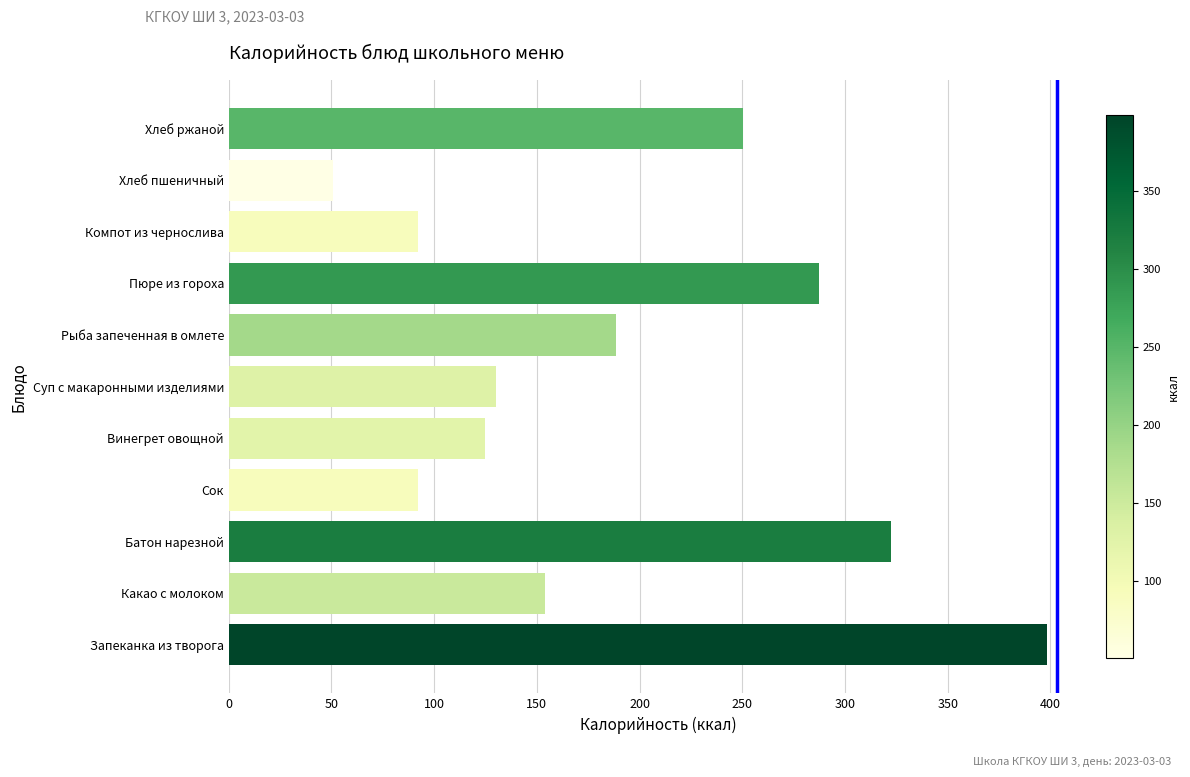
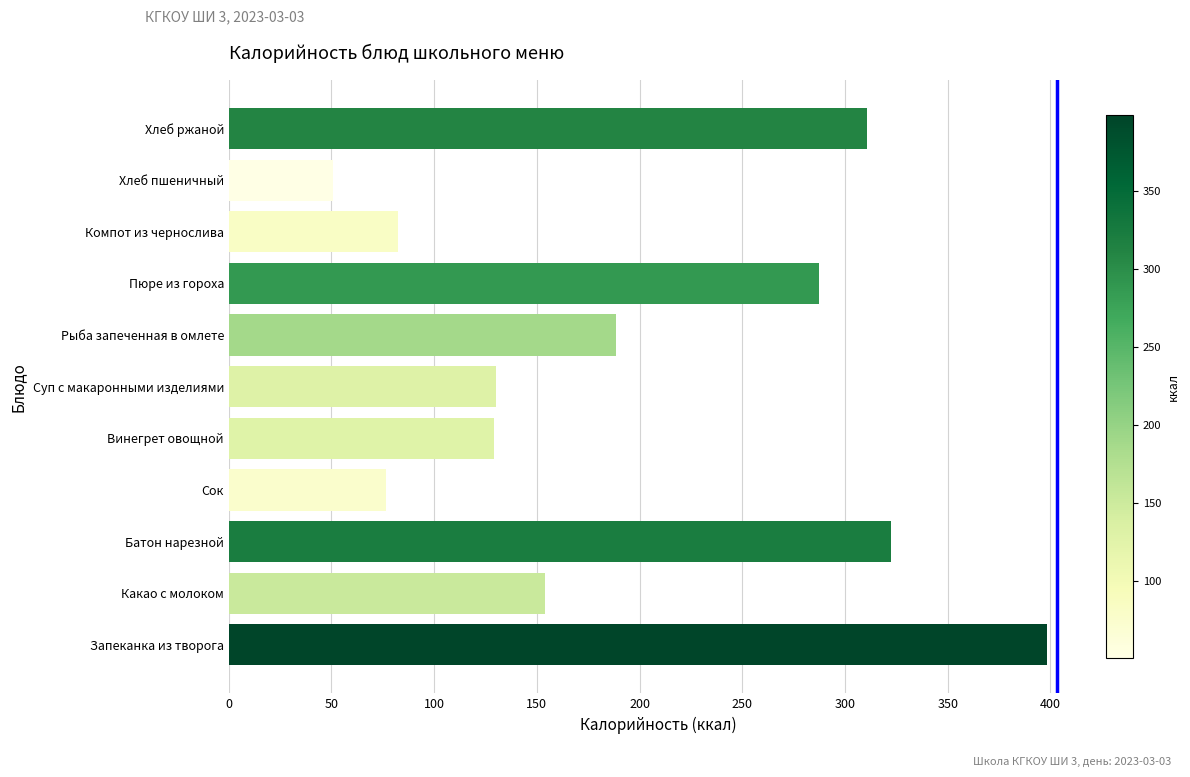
Хлеб ржаной: 250 -> 311
Компот из чернослива: 92 -> 82
Винегрет овощной: 125 -> 129
Сок: 92 -> 76
